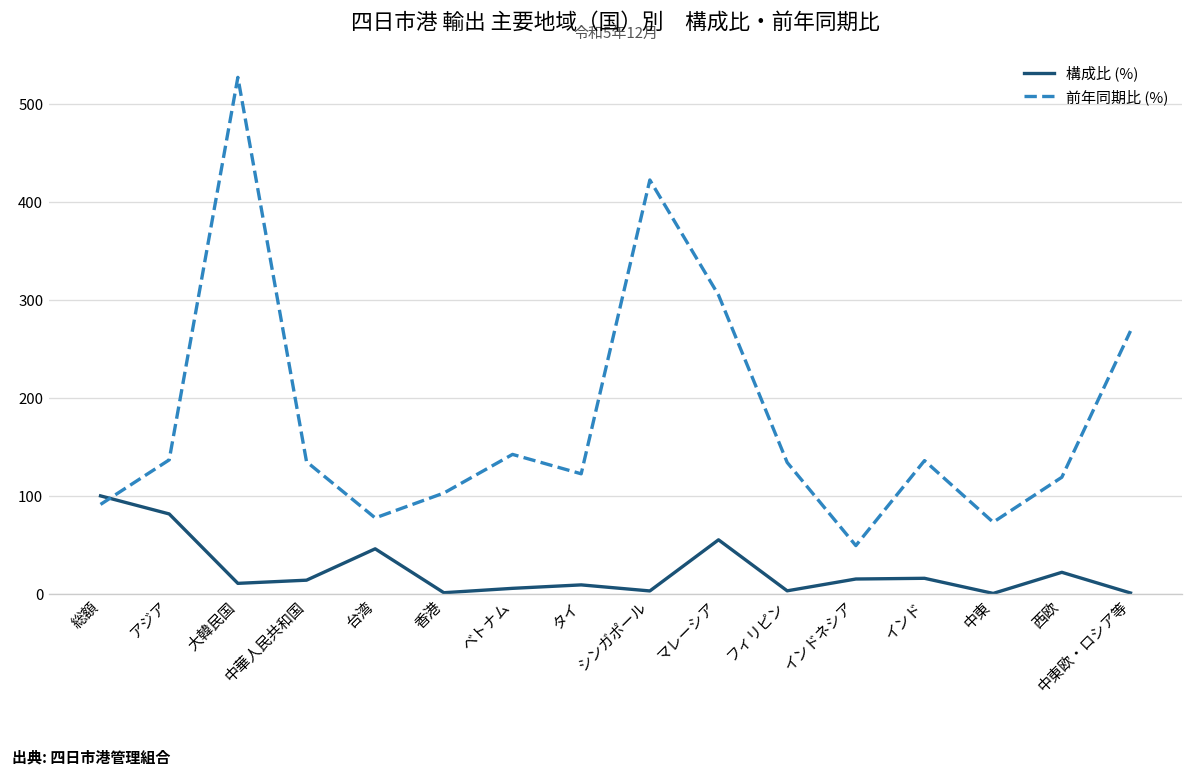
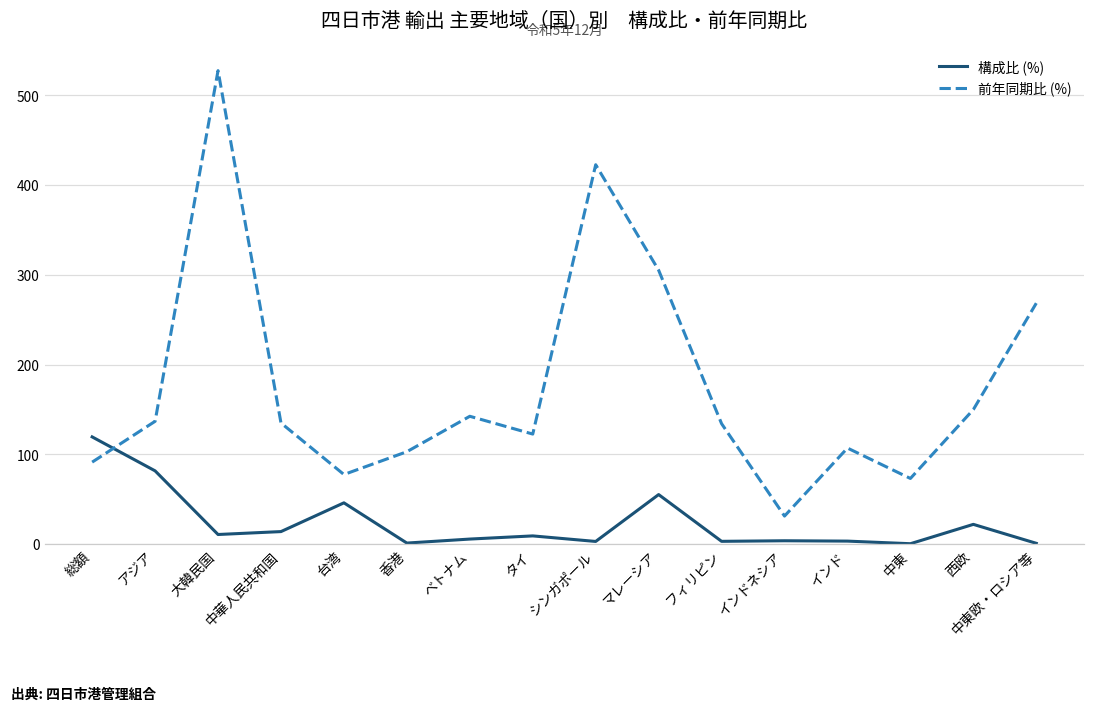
構成比 (%), 総額: 100 -> 120
構成比 (%), インドネシア: 20 -> 0
前年同期比 (%), インドネシア: 50 -> 30
構成比 (%), インド: 20 -> 0
前年同期比 (%), インド: 140 -> 110
前年同期比 (%), 西欧: 120 -> 150
